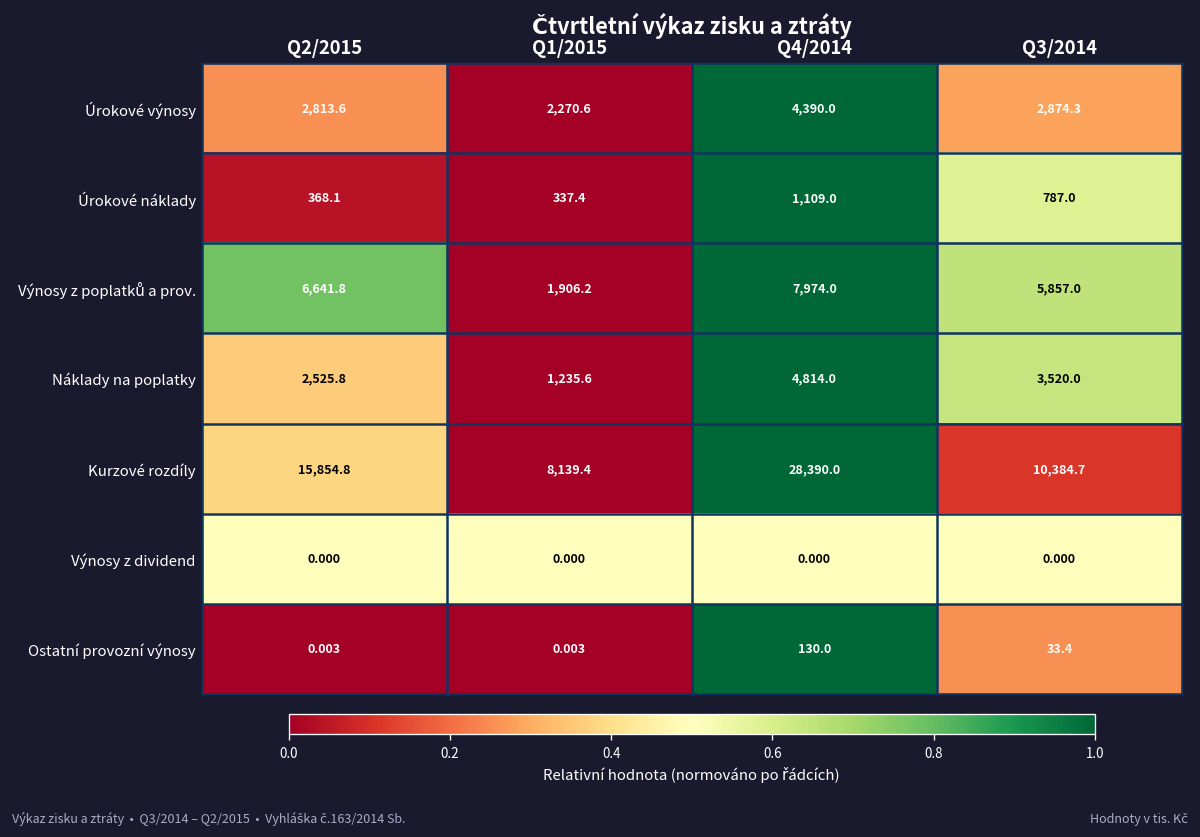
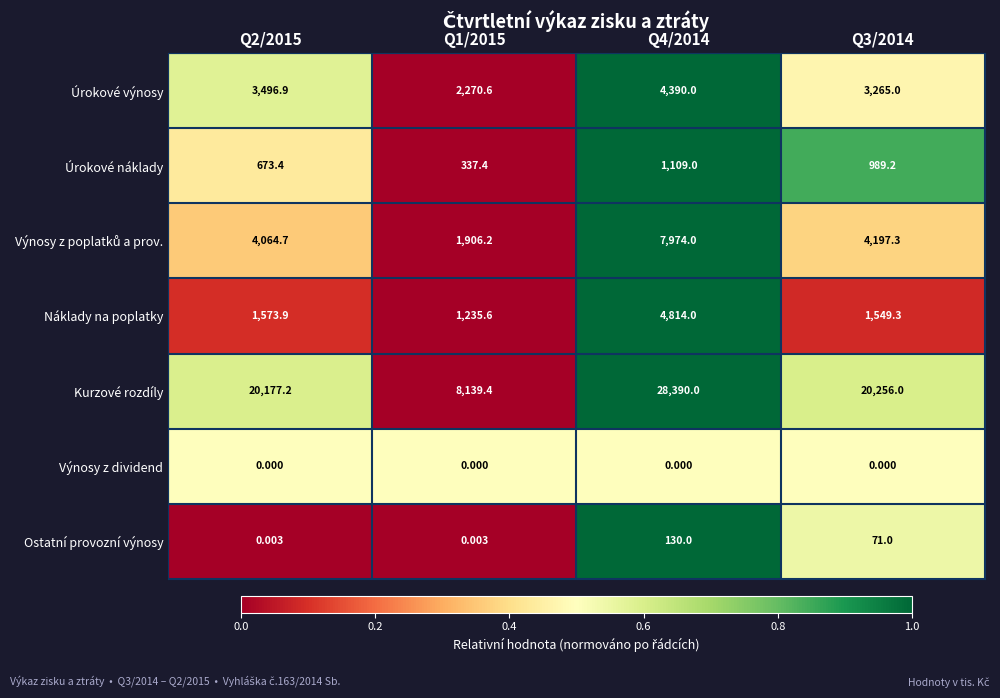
Úrokové výnosy, Q2/2015: 2,813.6 -> 3,496.9
Úrokové výnosy, Q3/2014: 2,874.3 -> 3,265.0
Úrokové náklady, Q2/2015: 368.1 -> 673.4
Úrokové náklady, Q3/2014: 787.0 -> 989.2
Výnosy z poplatků a prov., Q2/2015: 6,641.8 -> 4,064.7
Výnosy z poplatků a prov., Q3/2014: 5,857.0 -> 4,197.3
Náklady na poplatky, Q2/2015: 2,525.8 -> 1,573.9
Náklady na poplatky, Q3/2014: 3,520.0 -> 1,549.3
Kurzové rozdíly, Q2/2015: 15,854.8 -> 20,177.2
Kurzové rozdíly, Q3/2014: 10,384.7 -> 20,256.0
Ostatní provozní výnosy, Q3/2014: 33.4 -> 71.0
